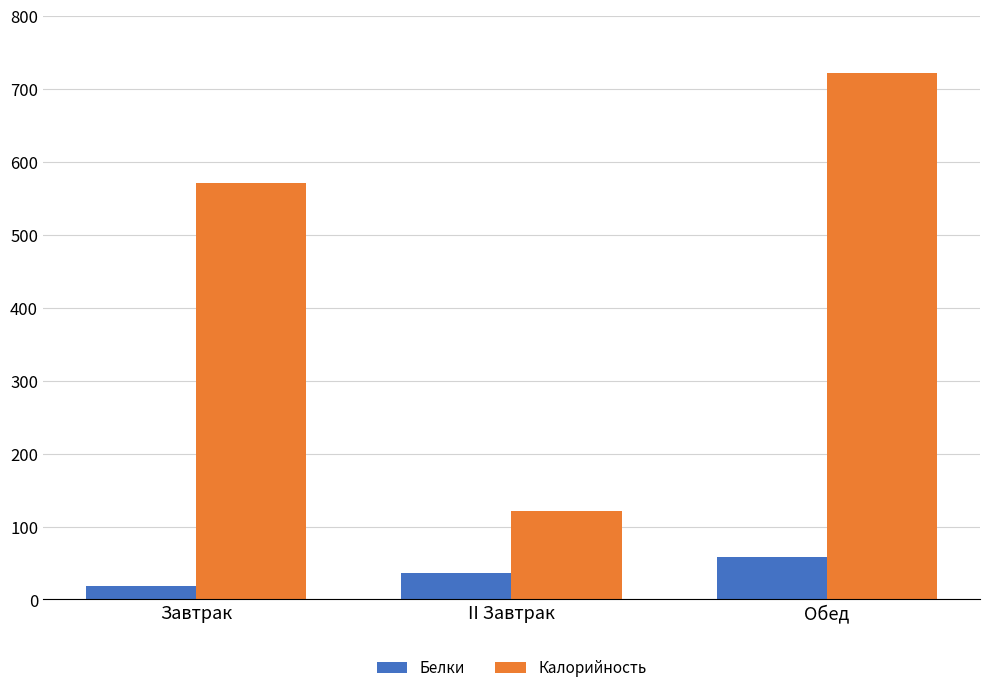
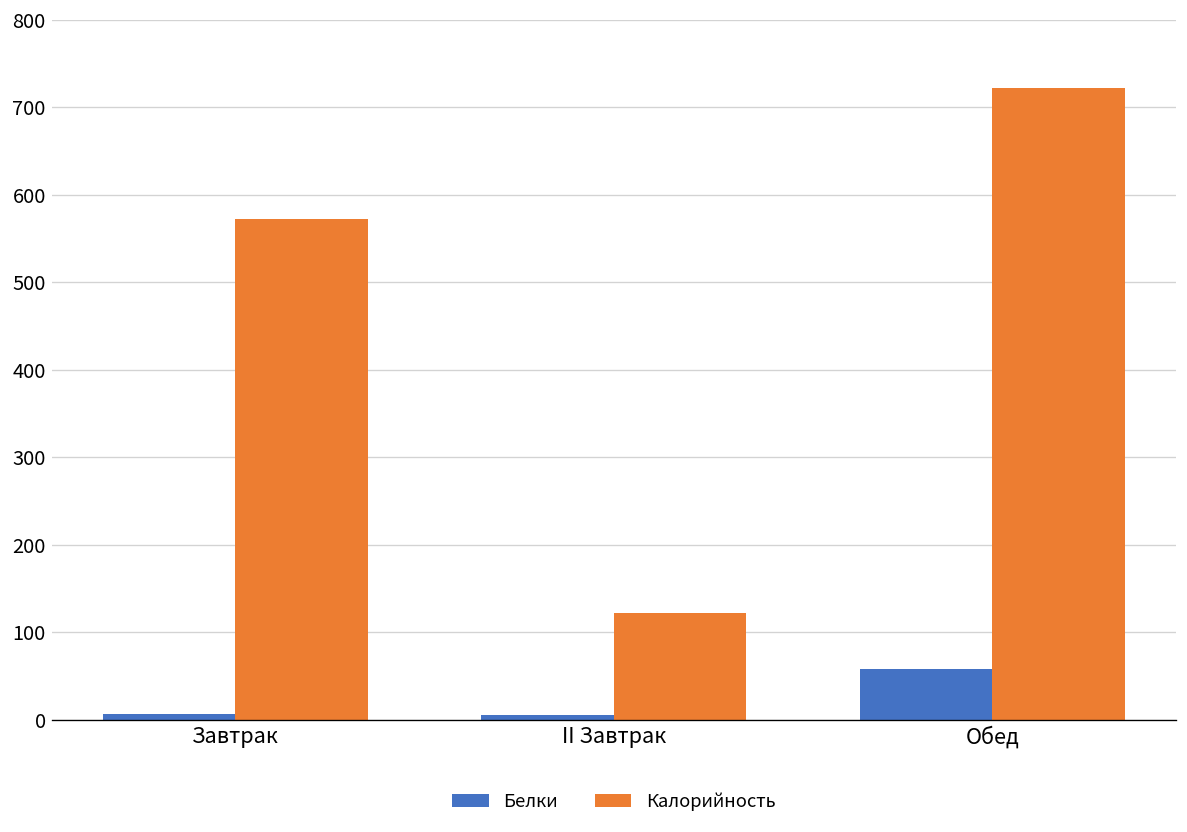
Белки, Завтрак: 20 -> 10
Белки, II Завтрак: 40 -> 10
